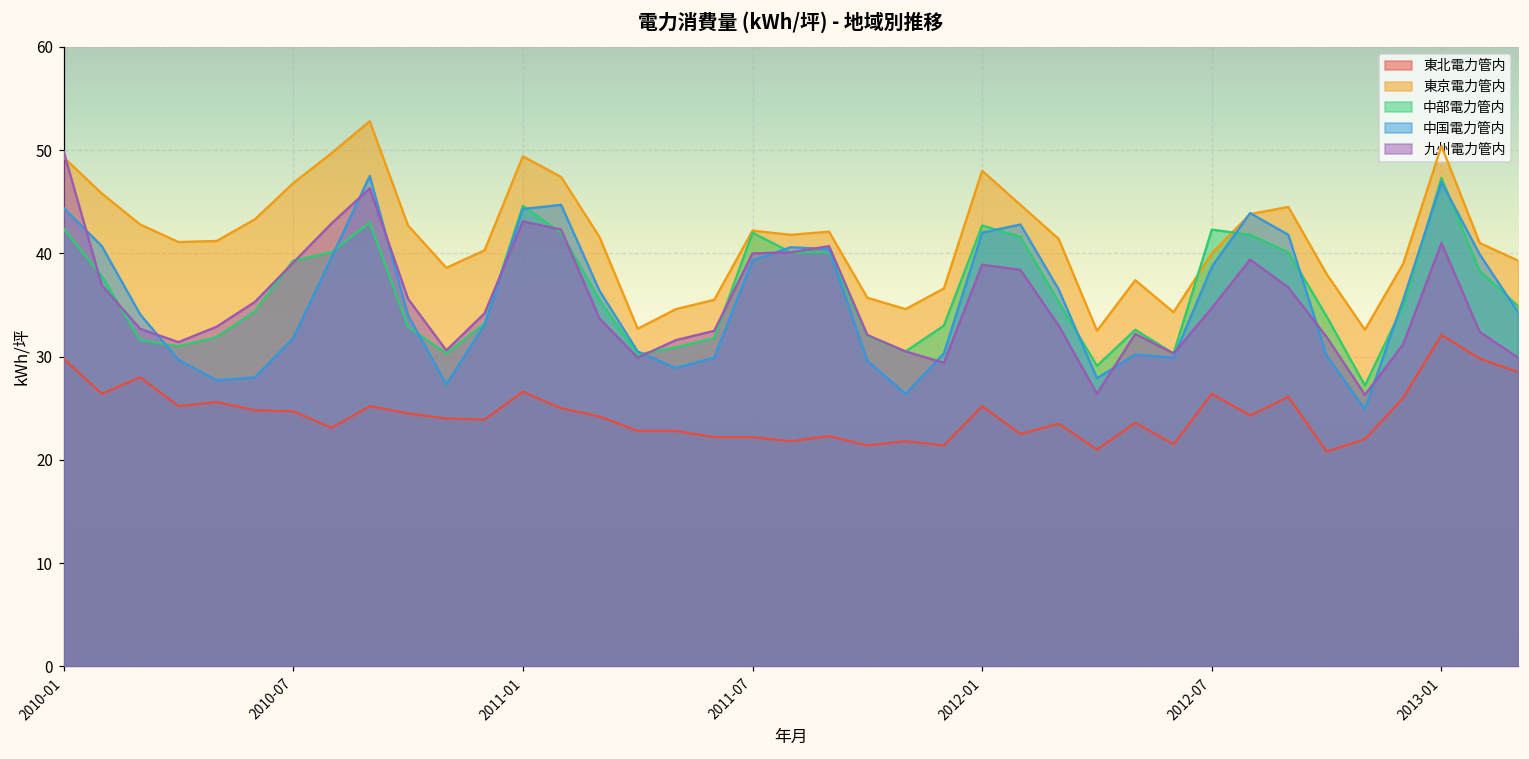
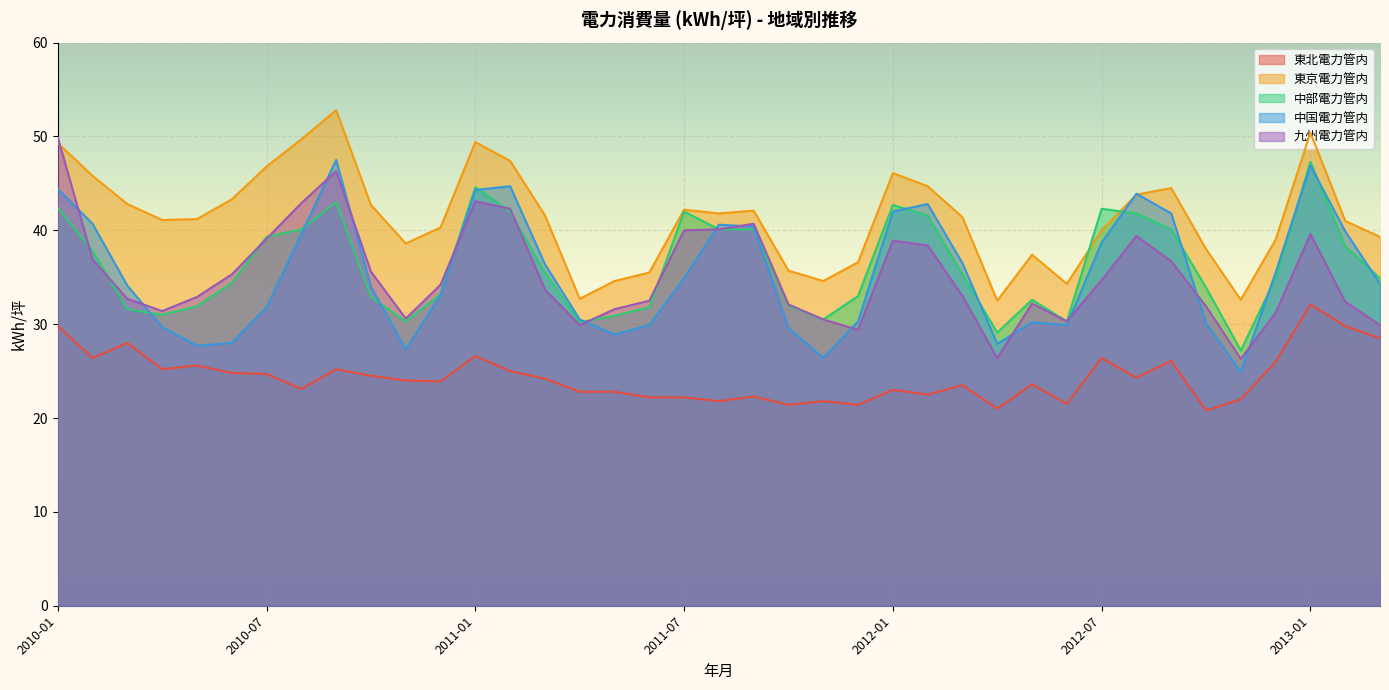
中国電力管内, 2011-07: 39 -> 35
東北電力管内, 2012-01: 25 -> 23
東京電力管内, 2012-01: 48 -> 46
九州電力管内, 2013-01: 41 -> 40
